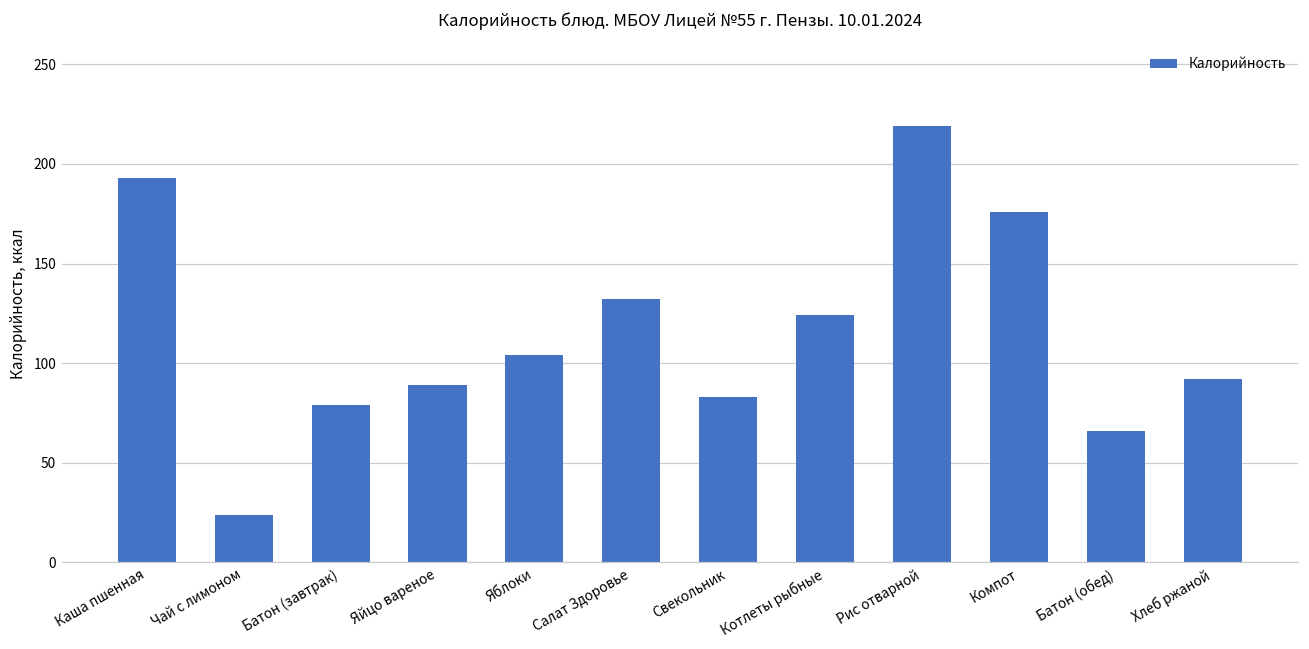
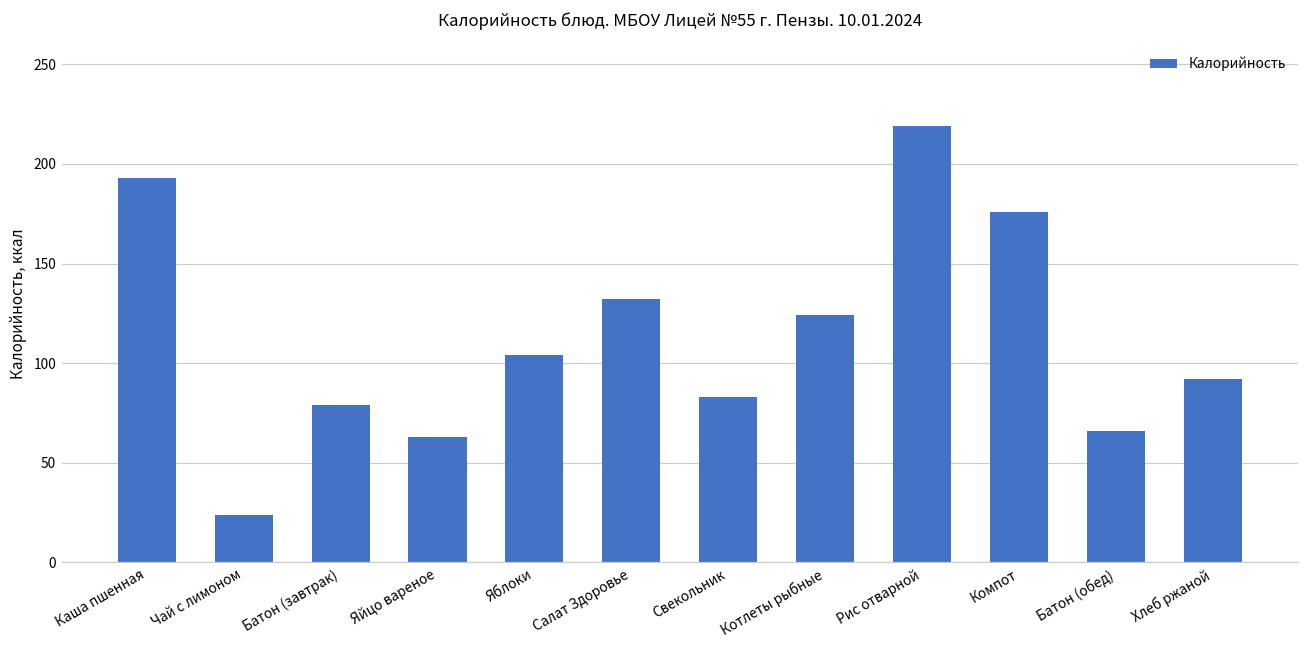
Яйцо вареное: 89 -> 63
